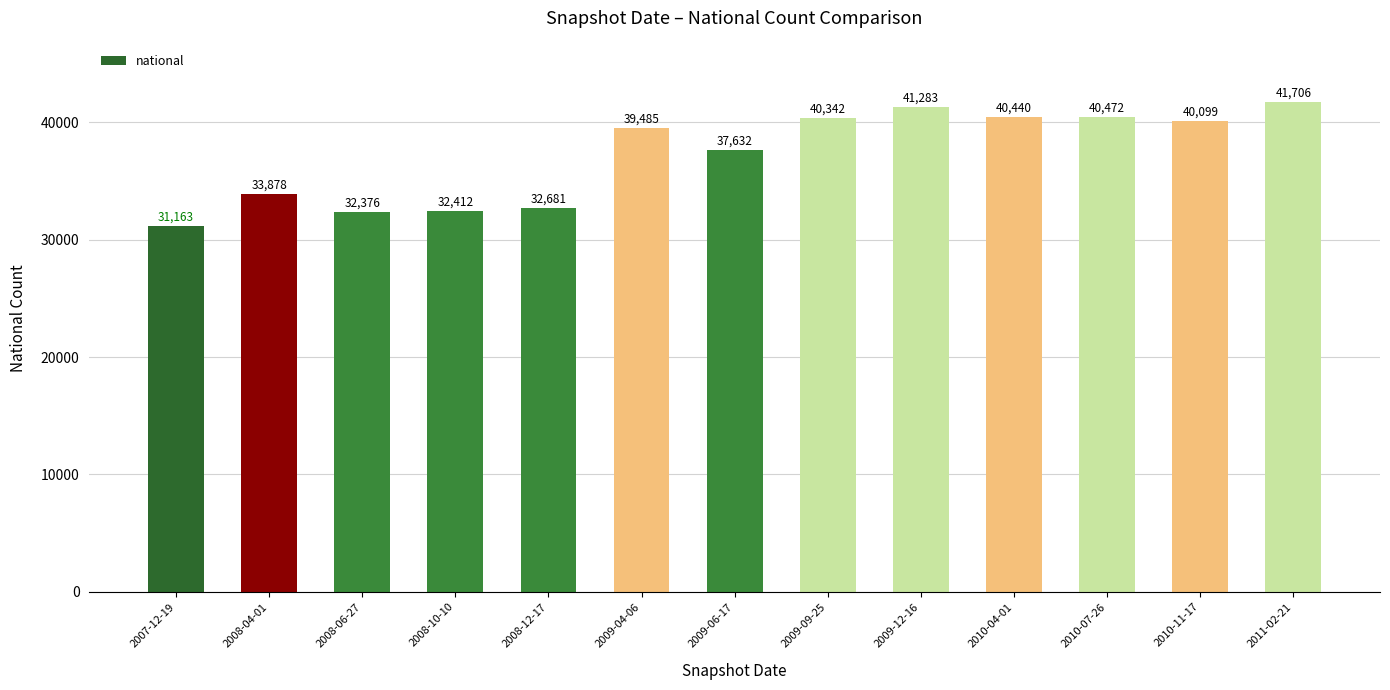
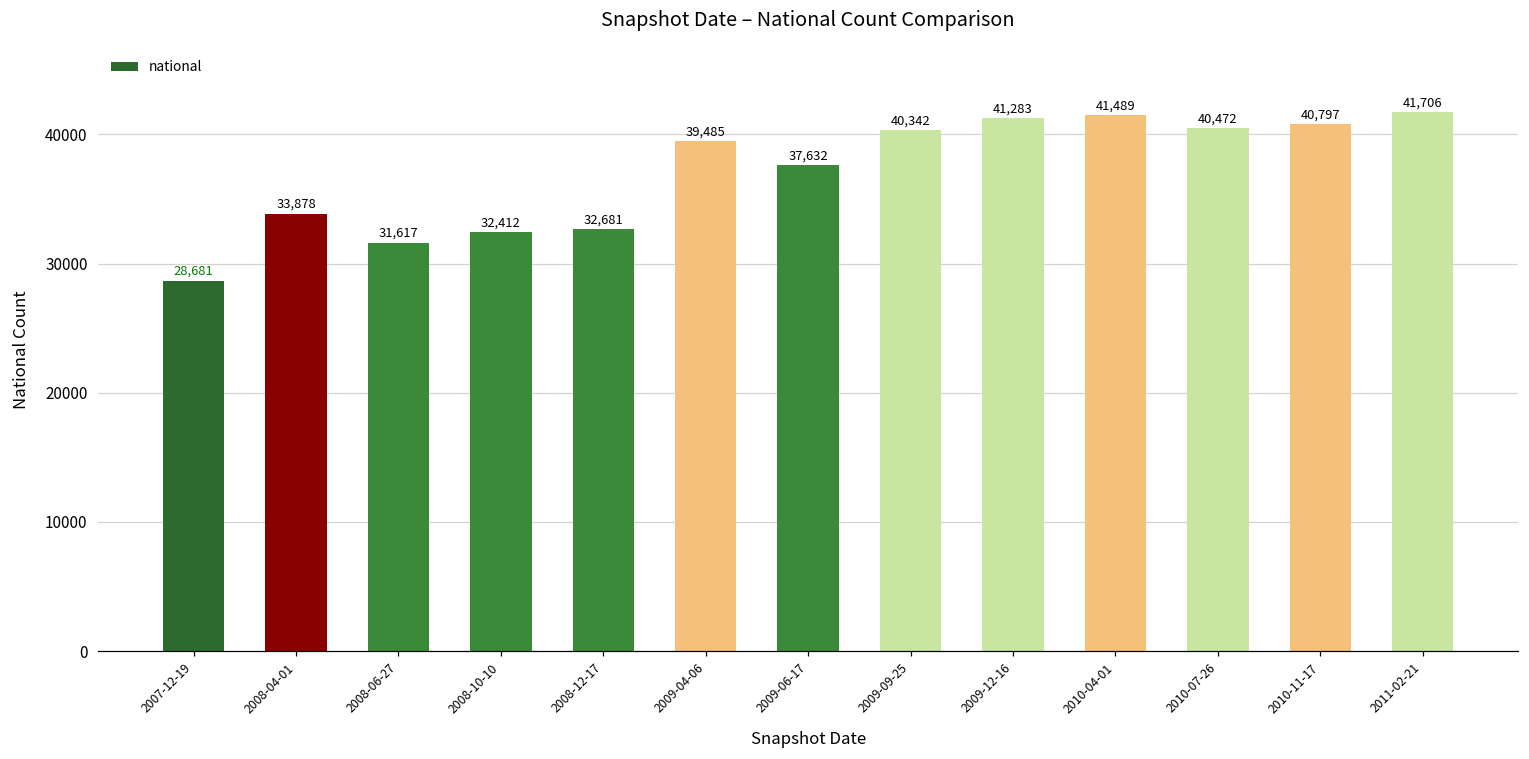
2007-12-19: 31,163 -> 28,681
2008-06-27: 32,376 -> 31,617
2010-04-01: 40,440 -> 41,489
2010-11-17: 40,099 -> 40,797
